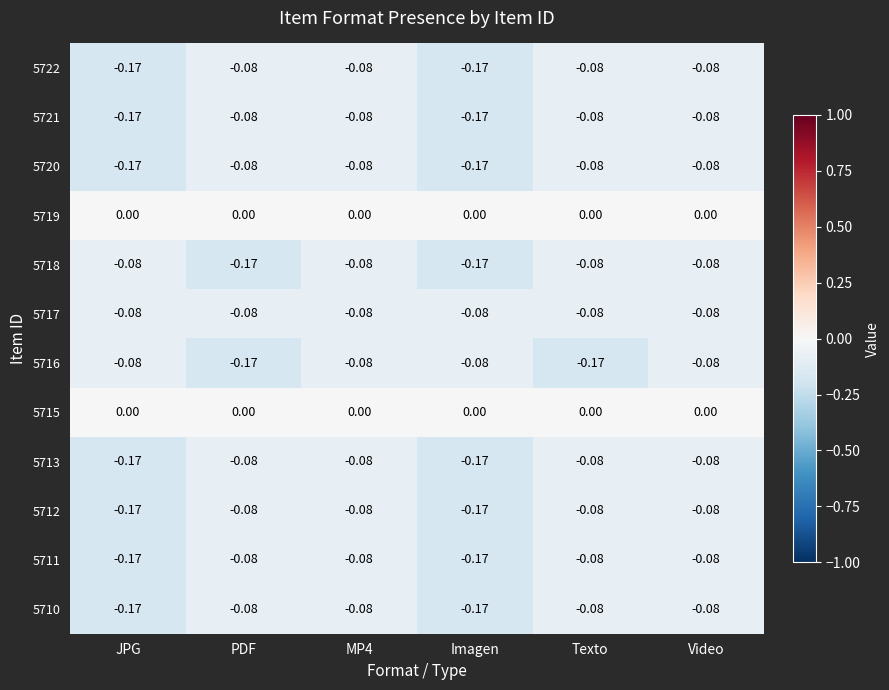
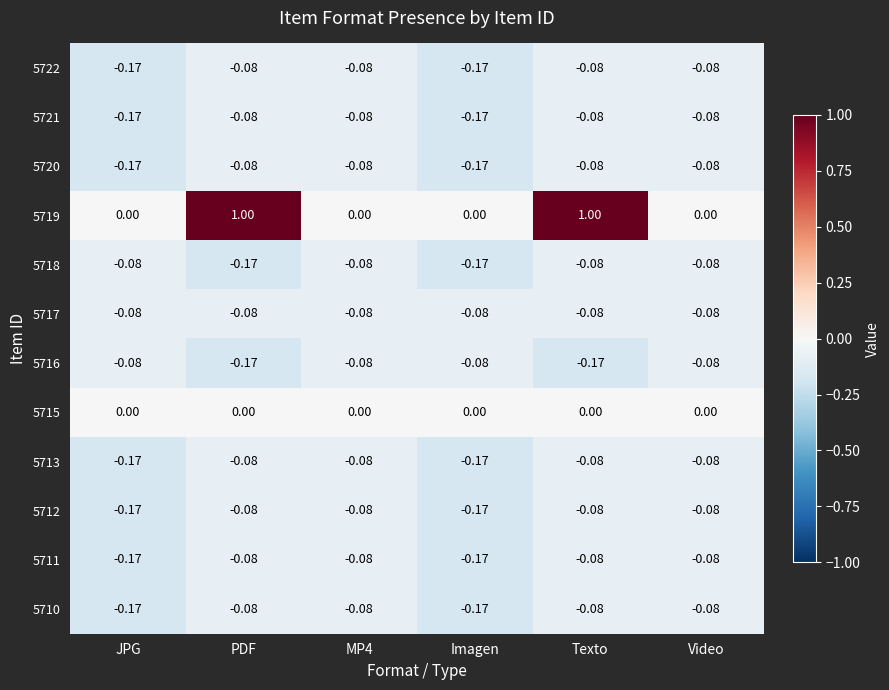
5719, PDF: 0.00 -> 1.00
5719, Texto: 0.00 -> 1.00
